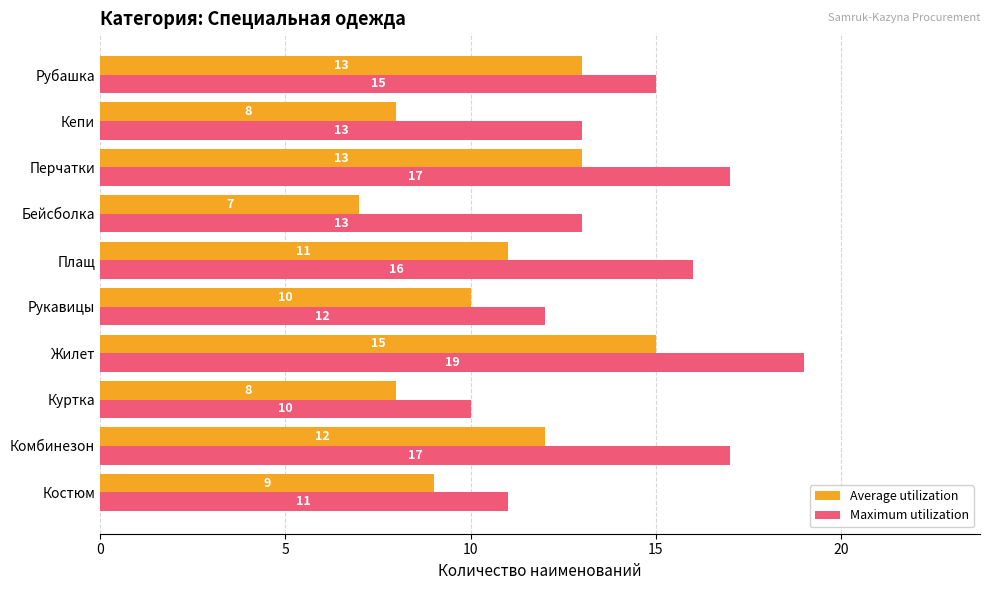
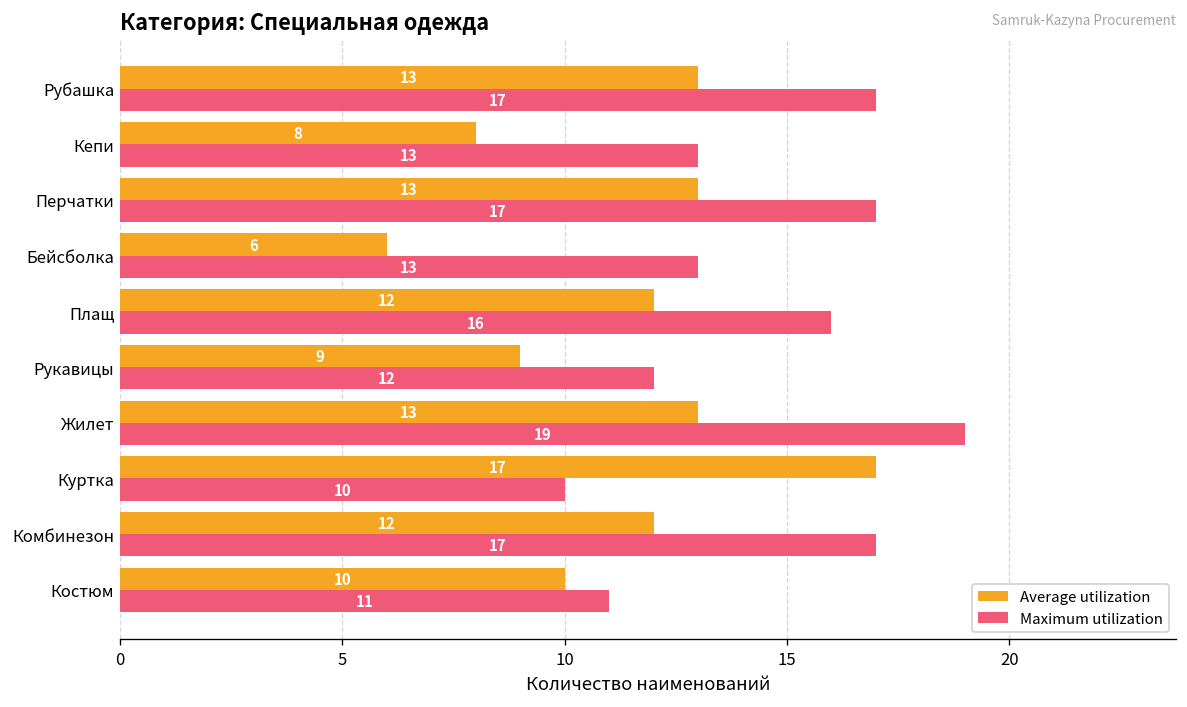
Maximum utilization, Рубашка: 15 -> 17
Average utilization, Бейсболка: 7 -> 6
Average utilization, Плащ: 11 -> 12
Average utilization, Рукавицы: 10 -> 9
Average utilization, Жилет: 15 -> 13
Average utilization, Куртка: 8 -> 17
Average utilization, Костюм: 9 -> 10
